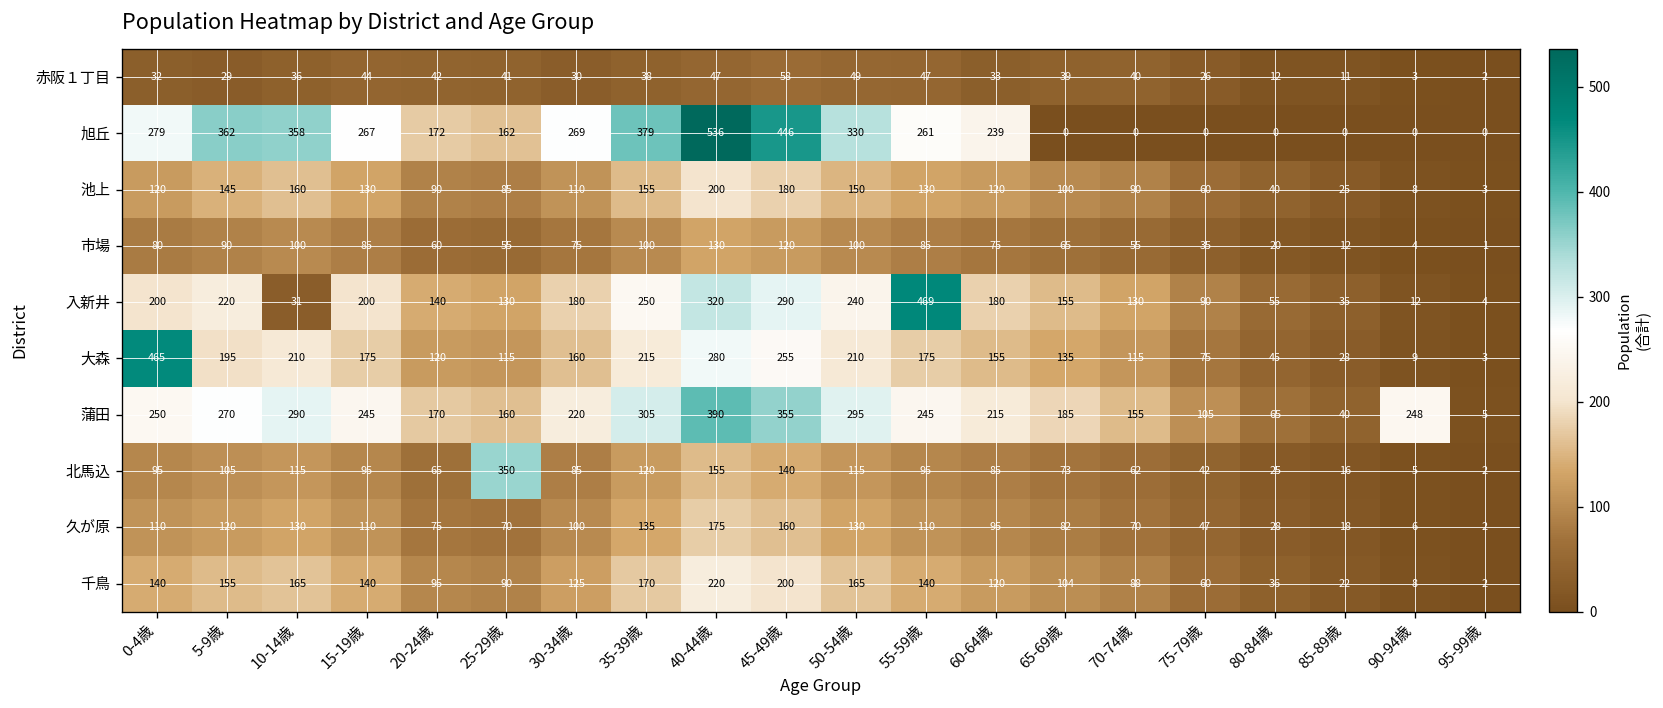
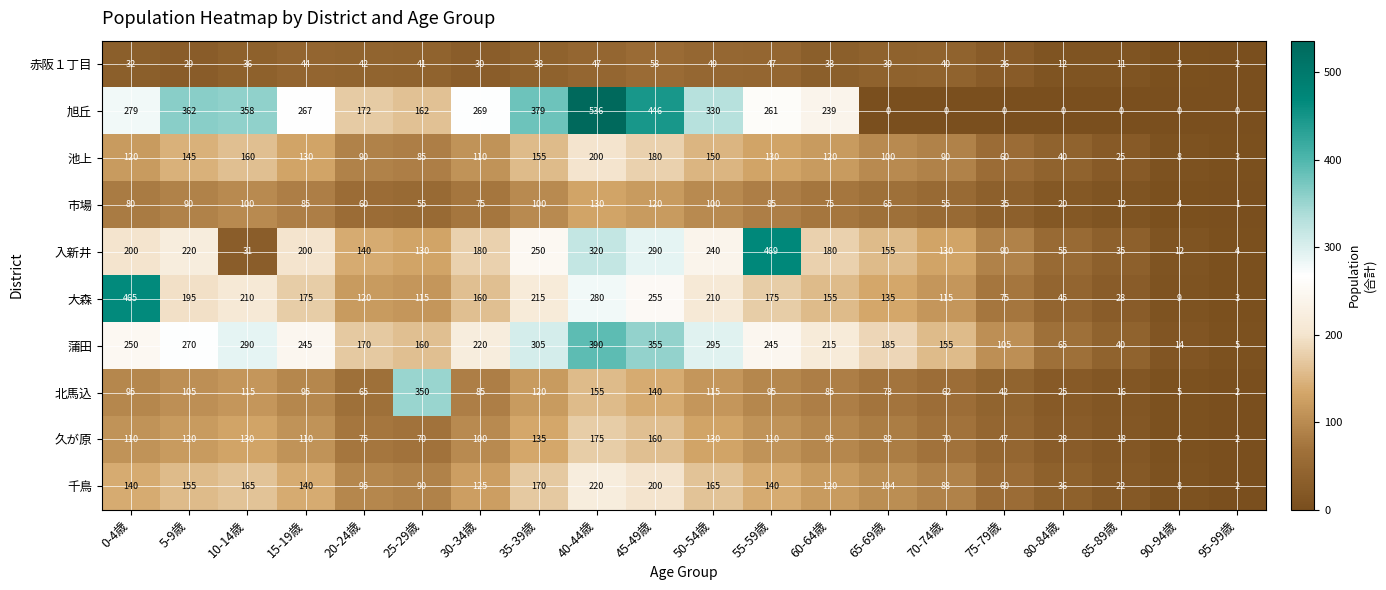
蒲田, 90-94歳: 248 -> 14
